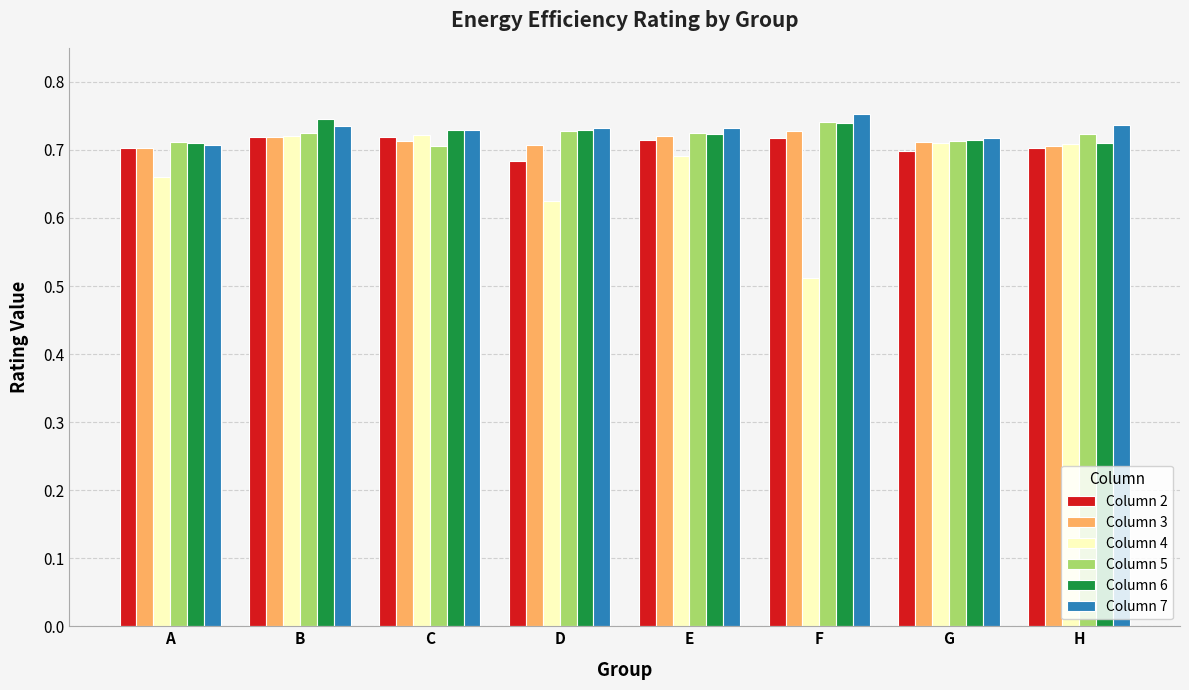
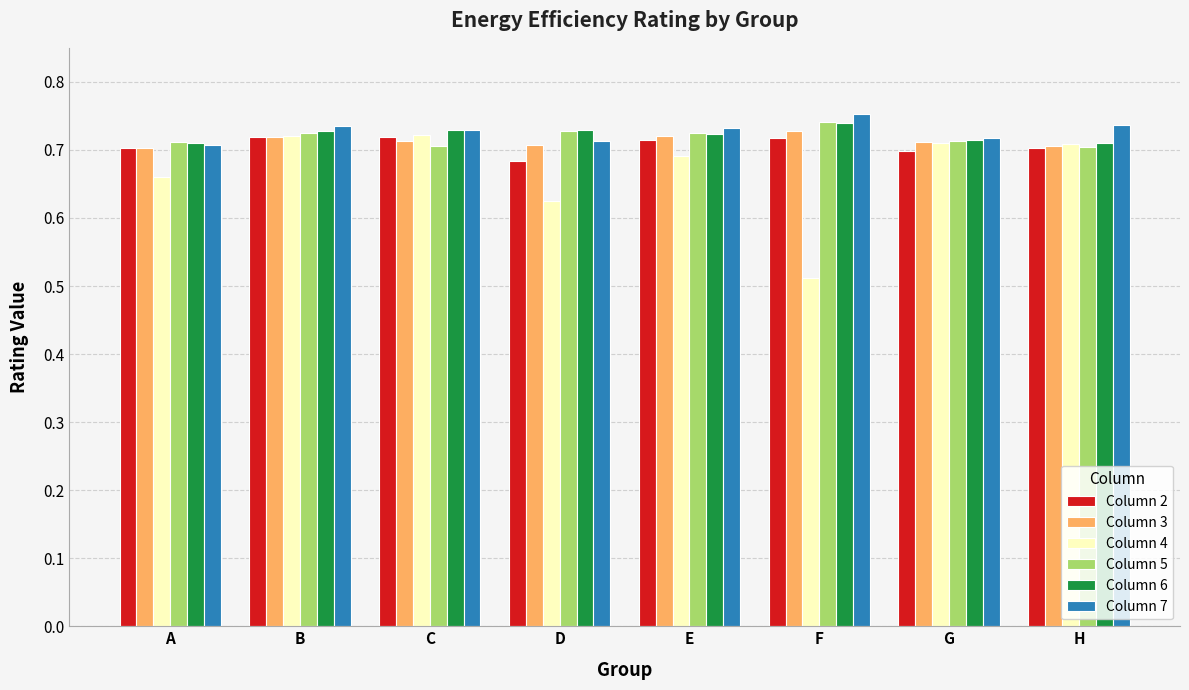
Column 6, B: 0.75 -> 0.73
Column 7, D: 0.73 -> 0.71
Column 5, H: 0.72 -> 0.70
